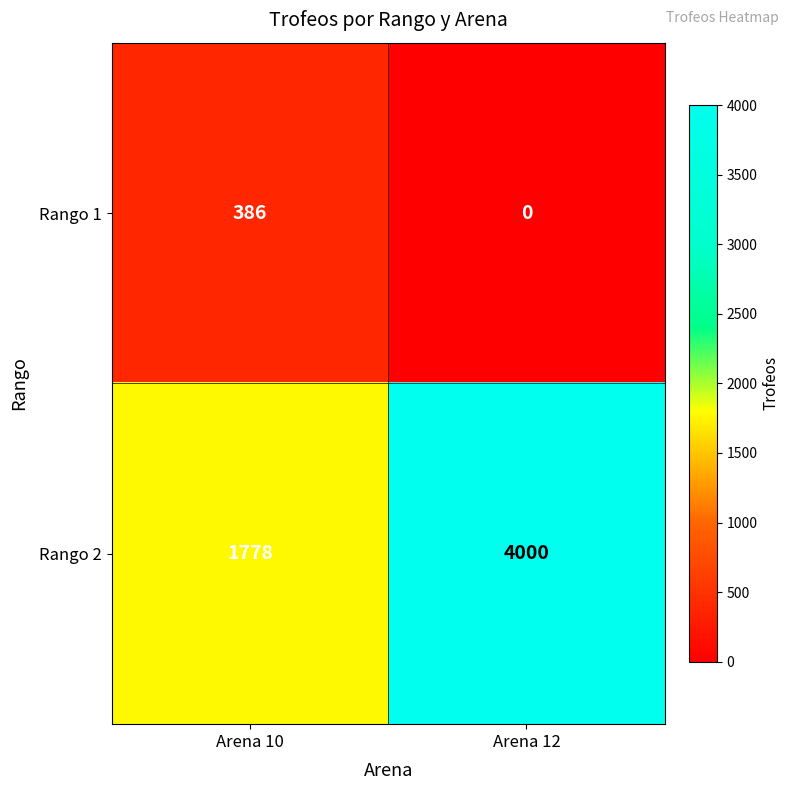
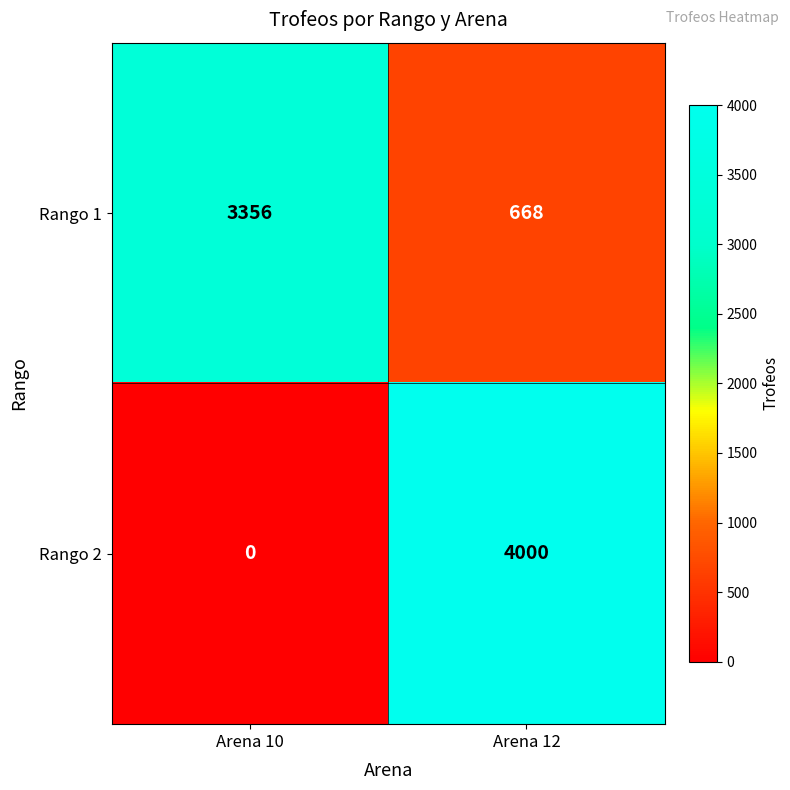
Rango 1, Arena 10: 386 -> 3356
Rango 1, Arena 12: 0 -> 668
Rango 2, Arena 10: 1778 -> 0
